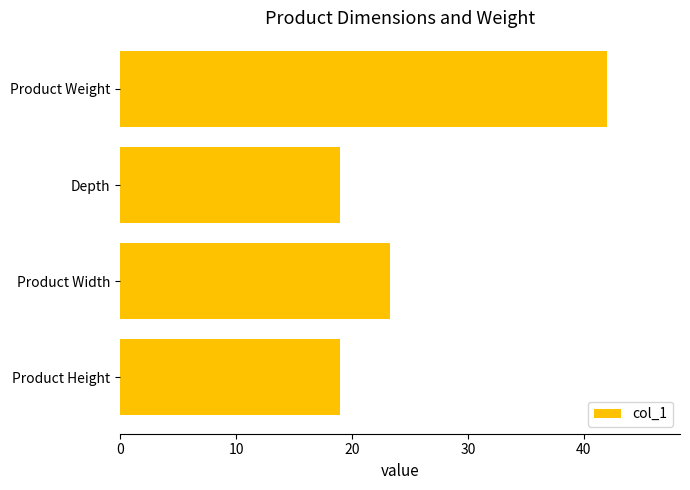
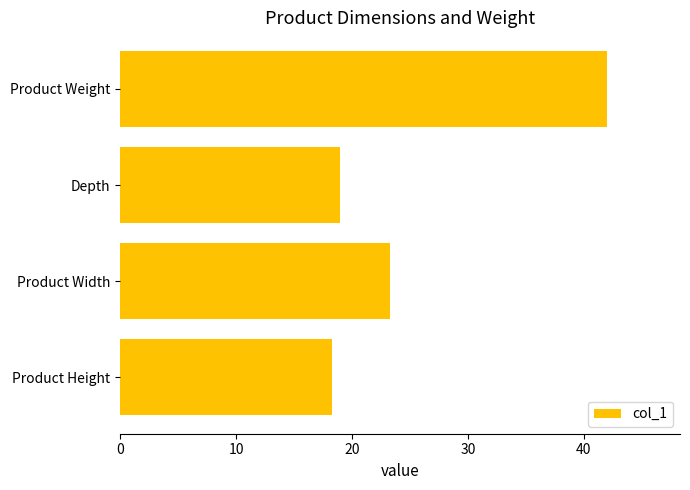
Product Height: 19.0 -> 18.3
